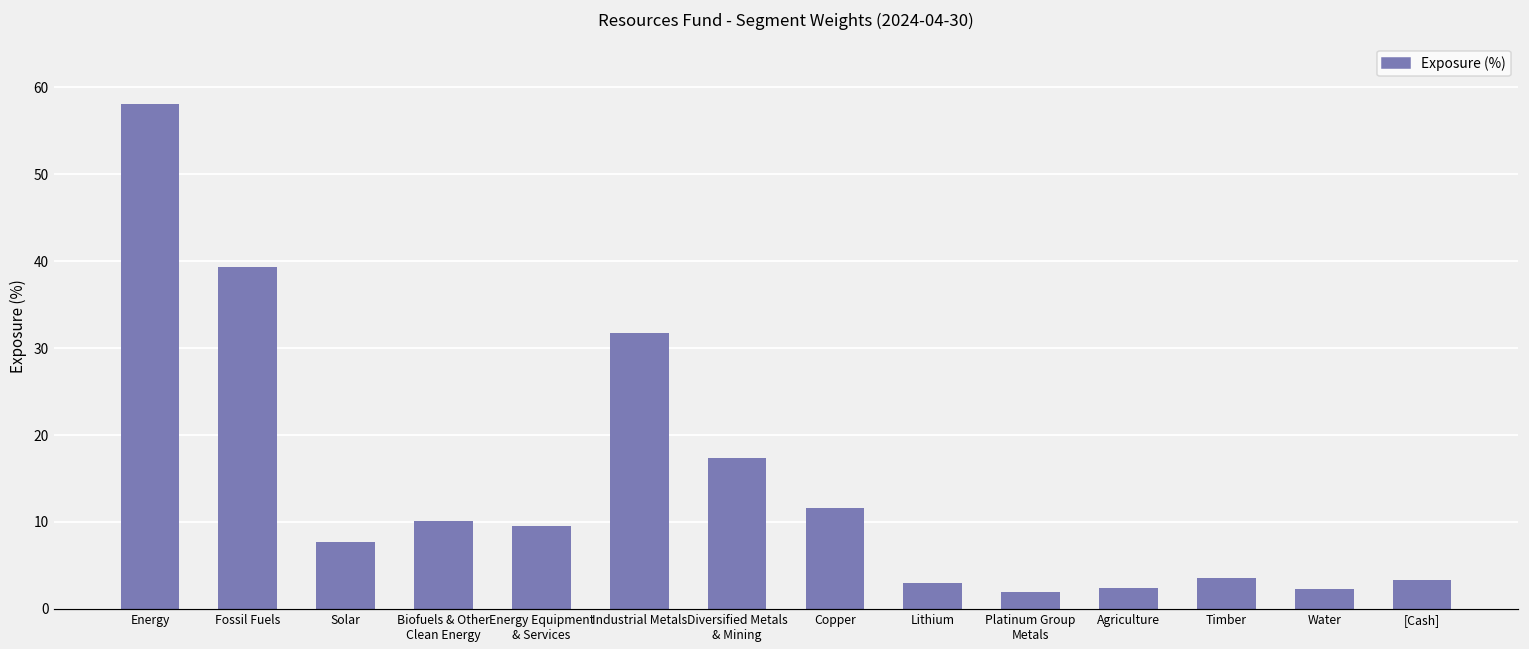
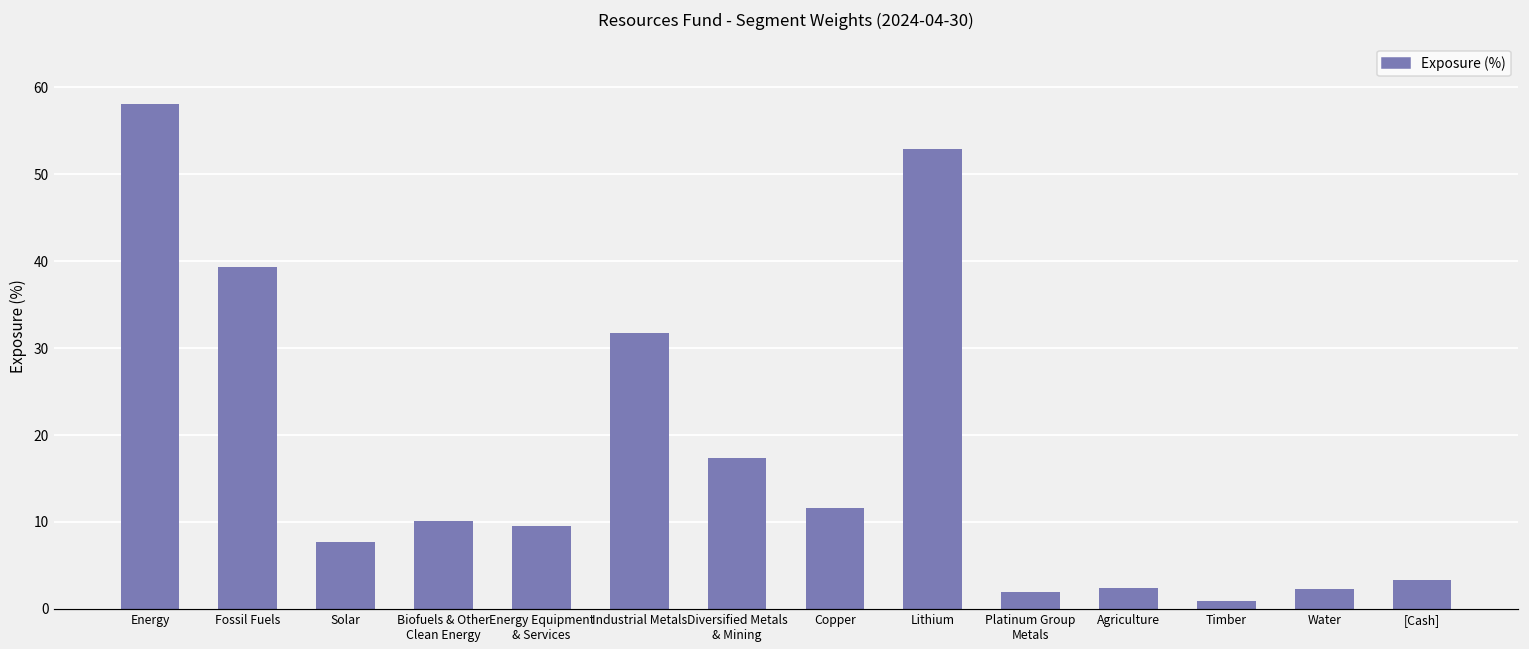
Lithium: 3 -> 53
Timber: 4 -> 1
